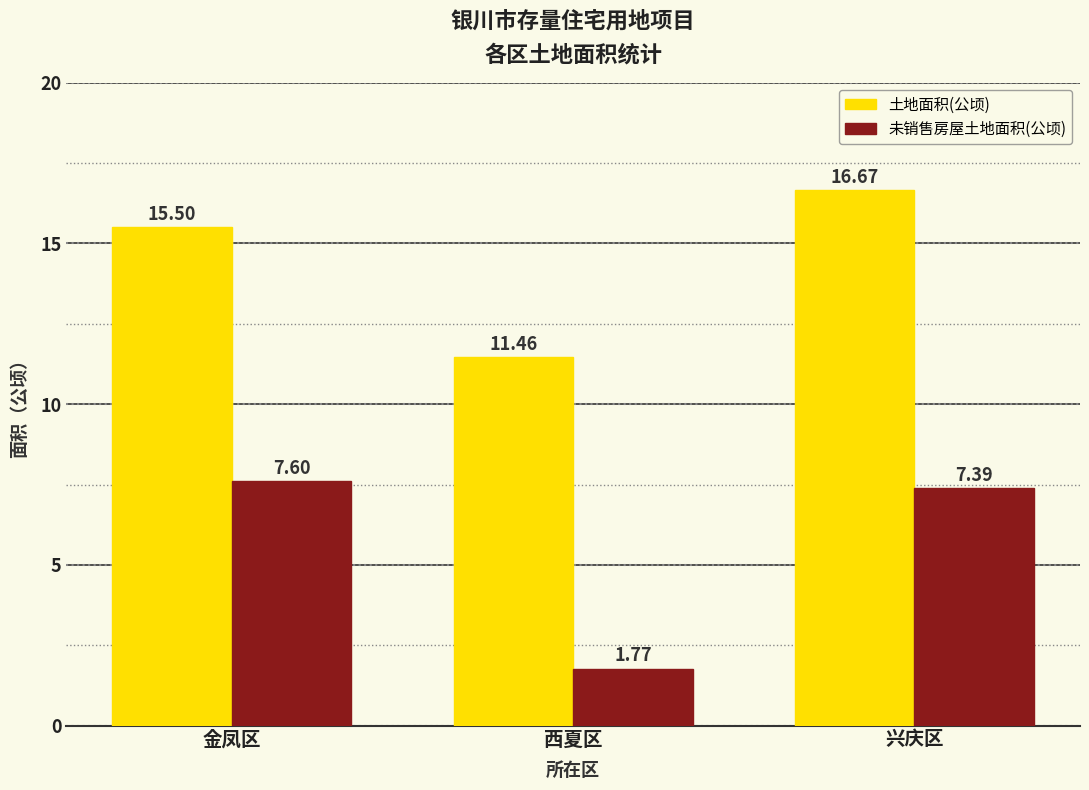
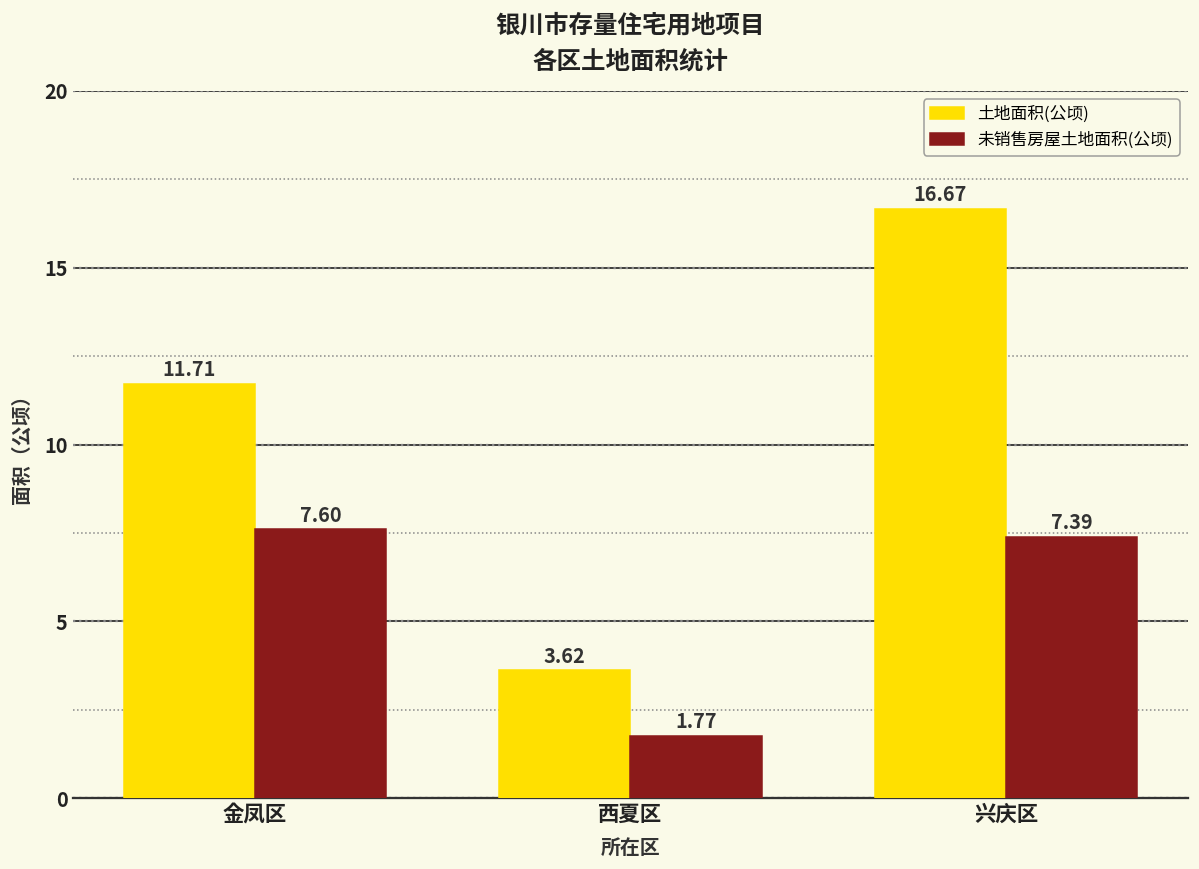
土地面积(公顷), 金凤区: 15.50 -> 11.71
土地面积(公顷), 西夏区: 11.46 -> 3.62
